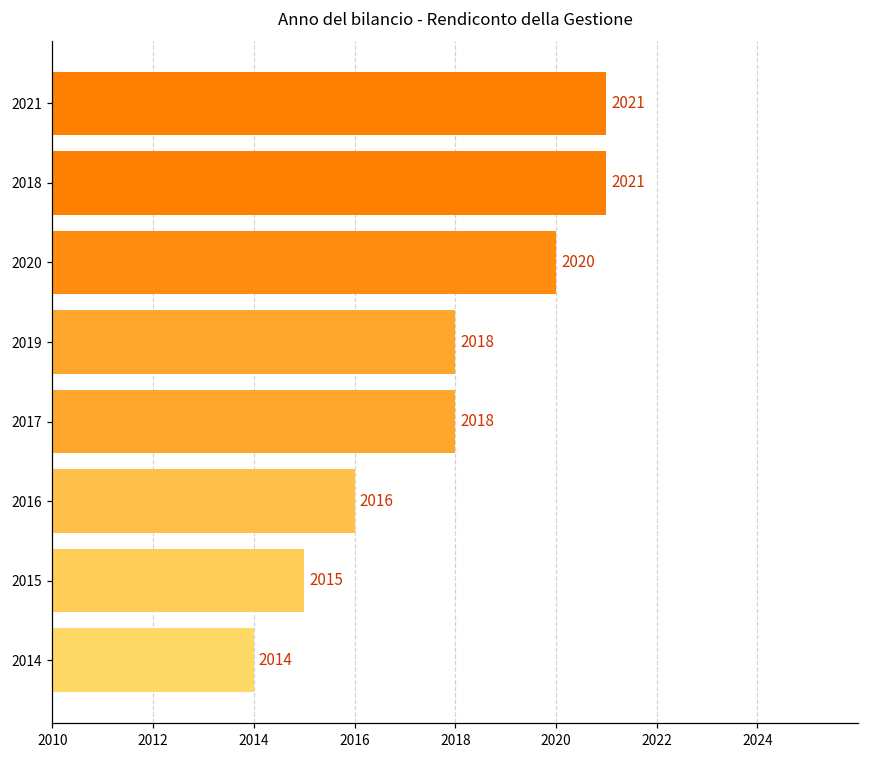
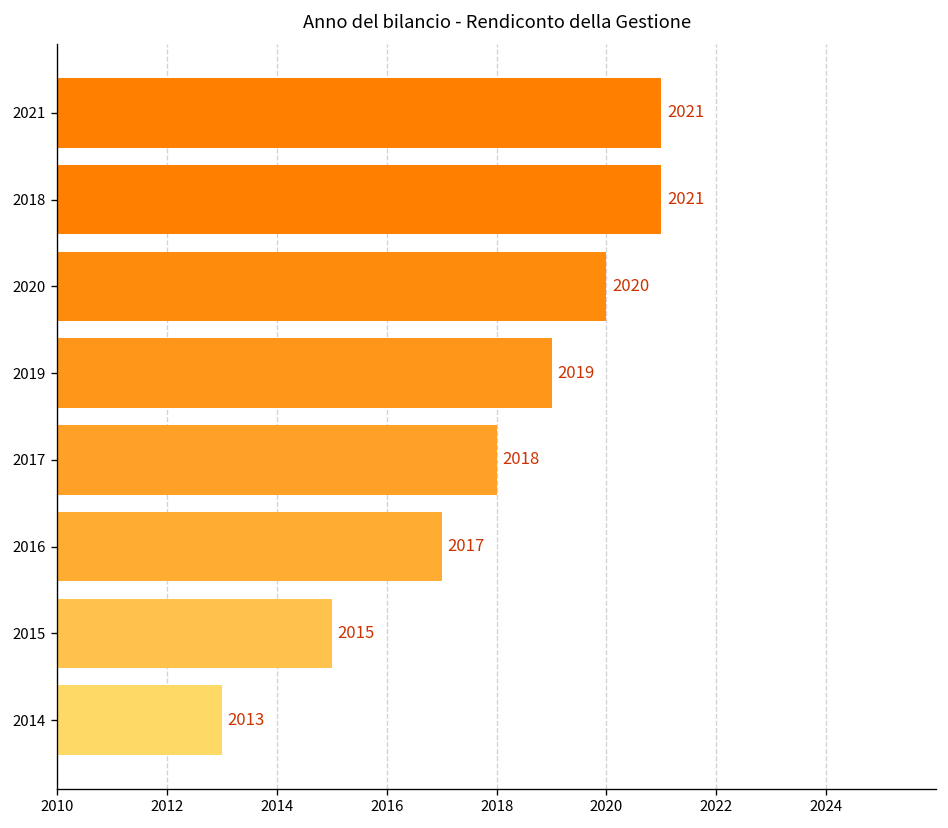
2019: 2018 -> 2019
2016: 2016 -> 2017
2014: 2014 -> 2013
